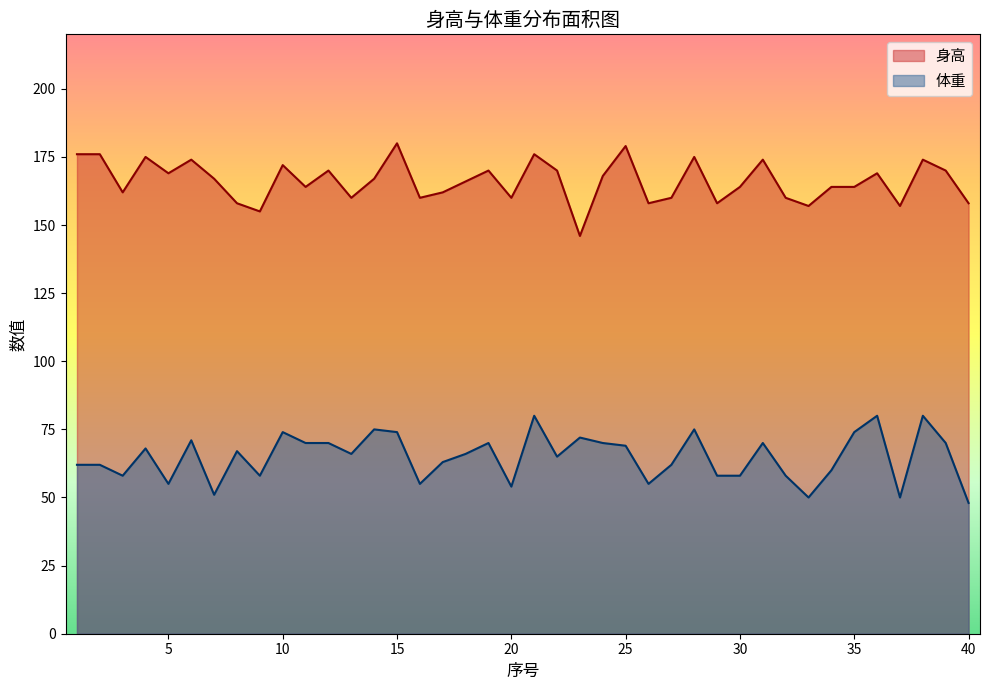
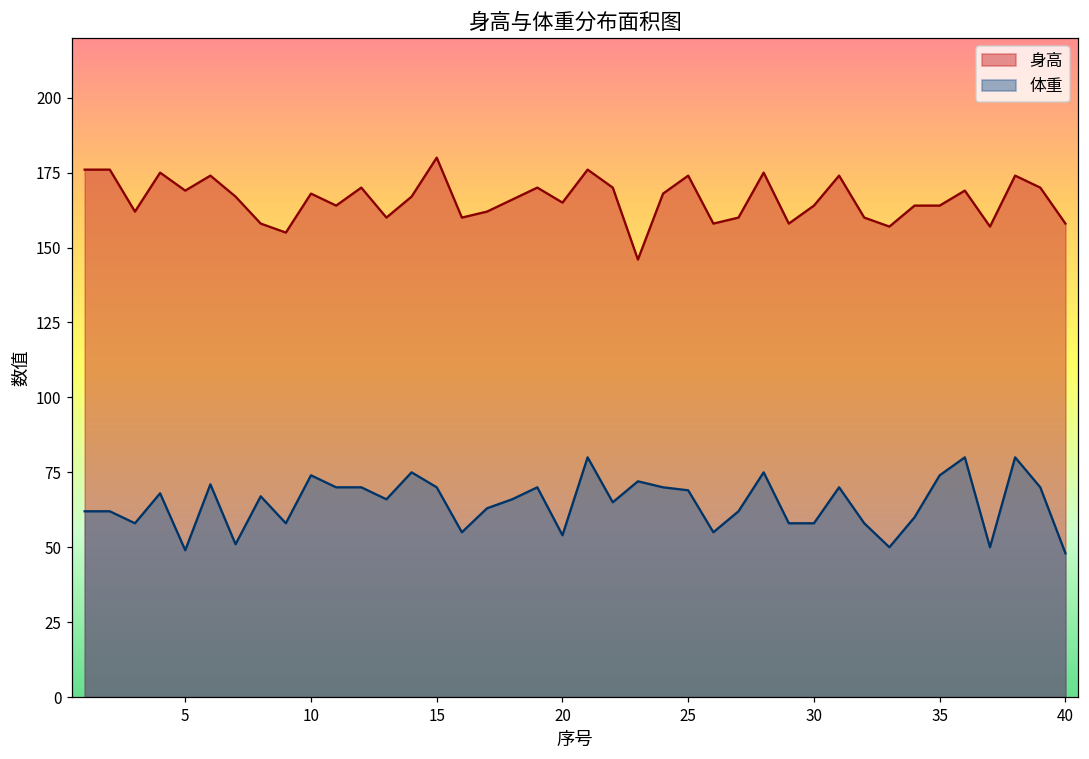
体重, 5: 55 -> 49
身高, 10: 172 -> 168
体重, 15: 74 -> 70
身高, 20: 160 -> 165
身高, 25: 179 -> 174
